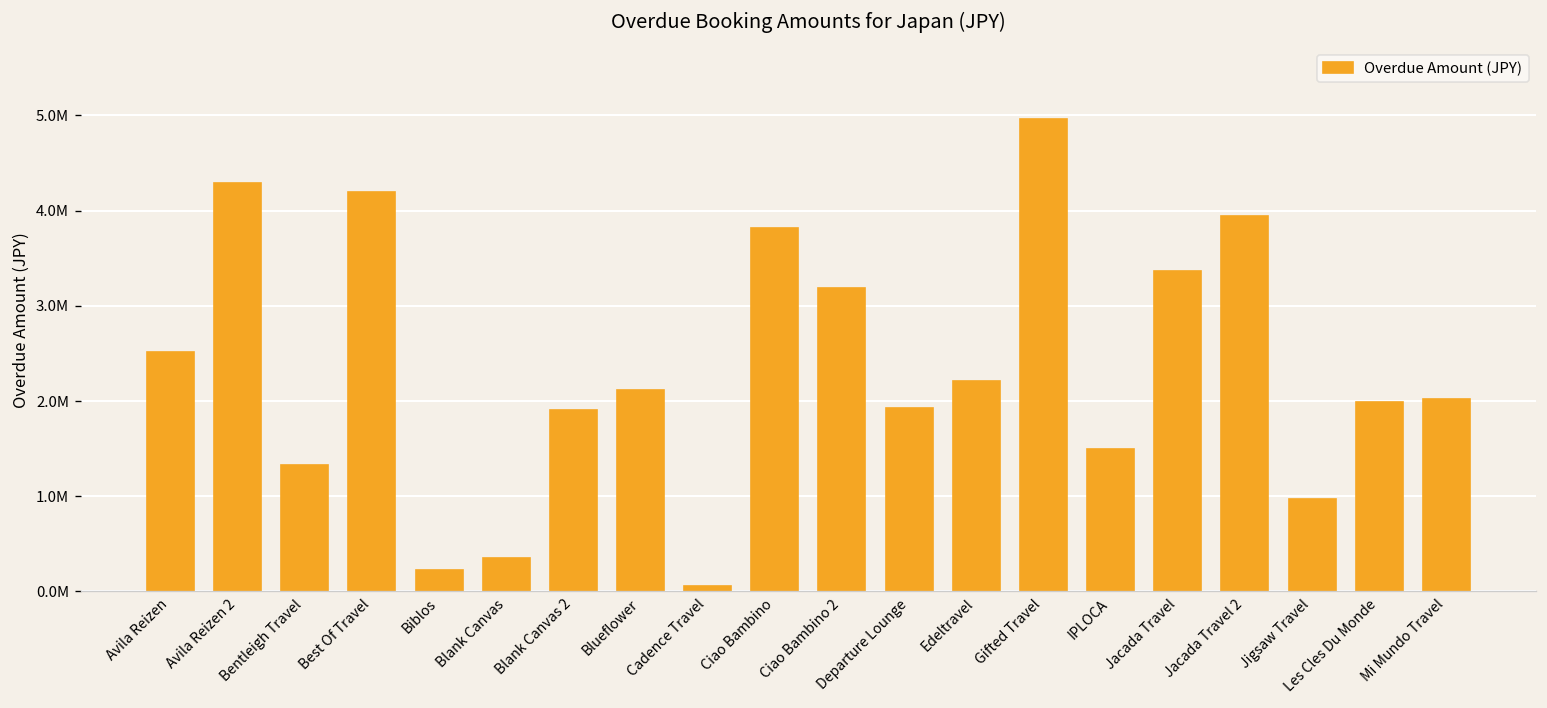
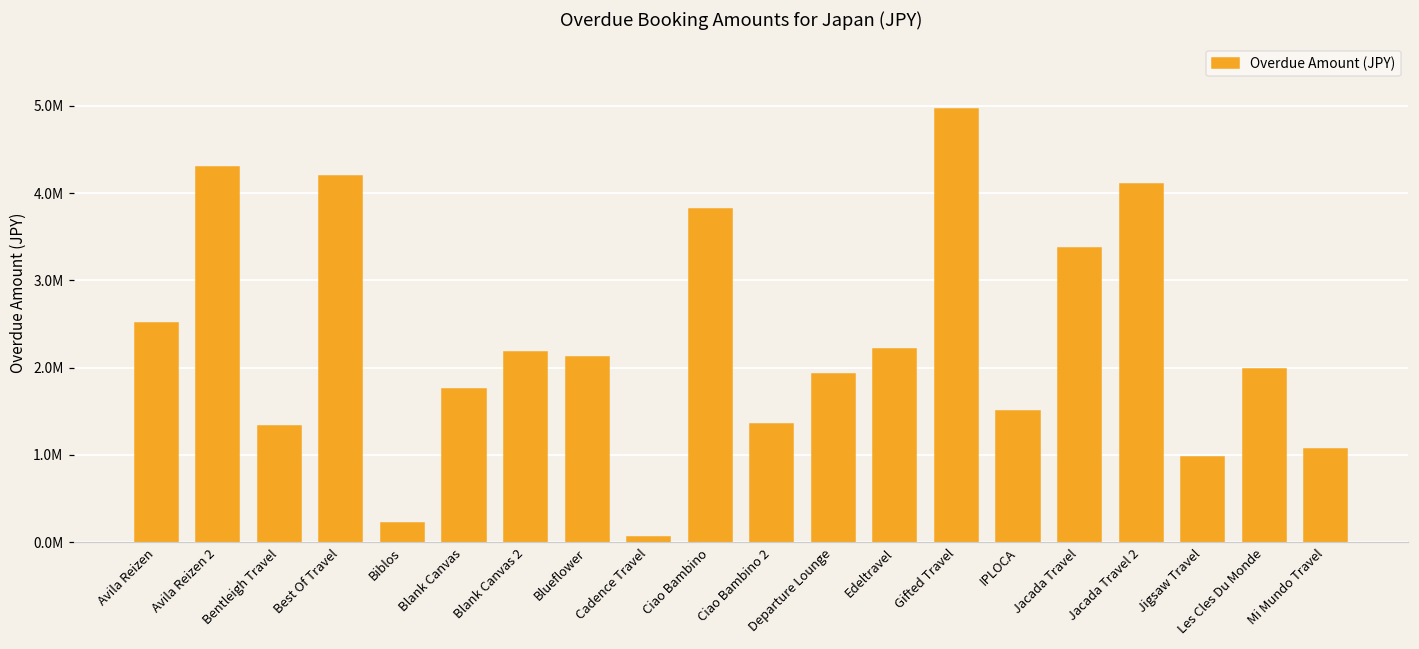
Blank Canvas: 400000 -> 1800000
Blank Canvas 2: 1900000 -> 2200000
Ciao Bambino 2: 3200000 -> 1400000
Jacada Travel 2: 3900000 -> 4100000
Mi Mundo Travel: 2000000 -> 1100000
